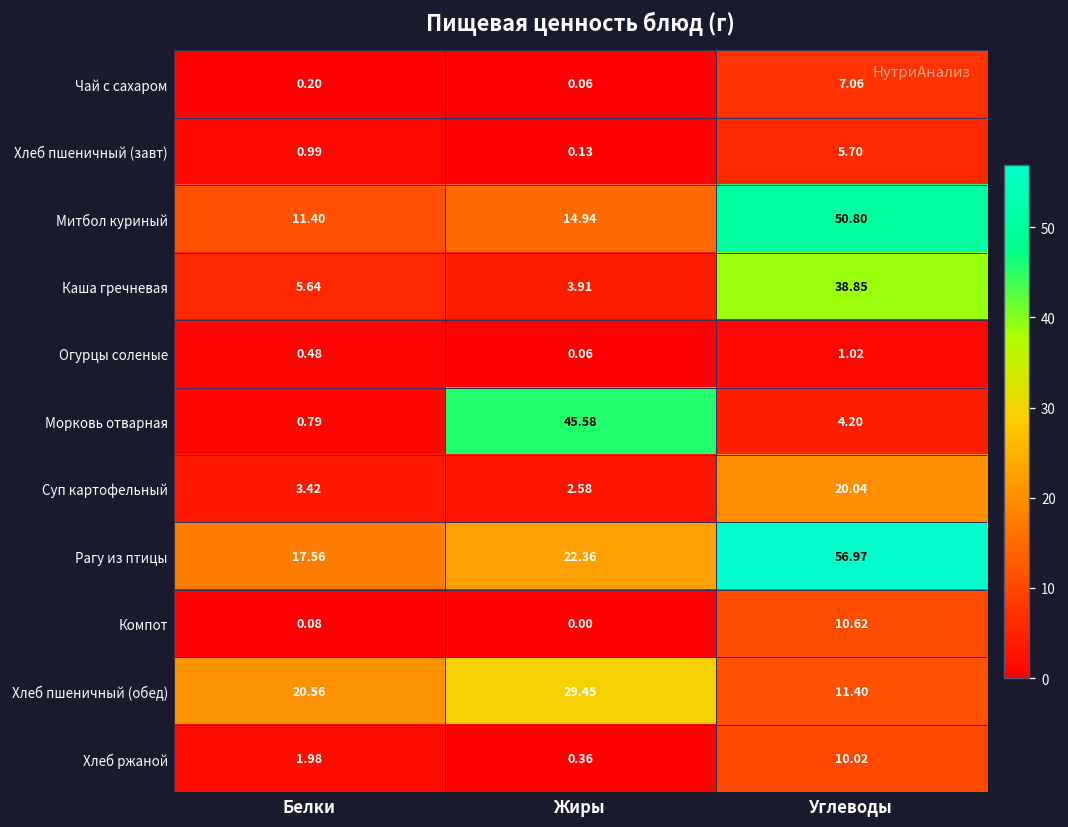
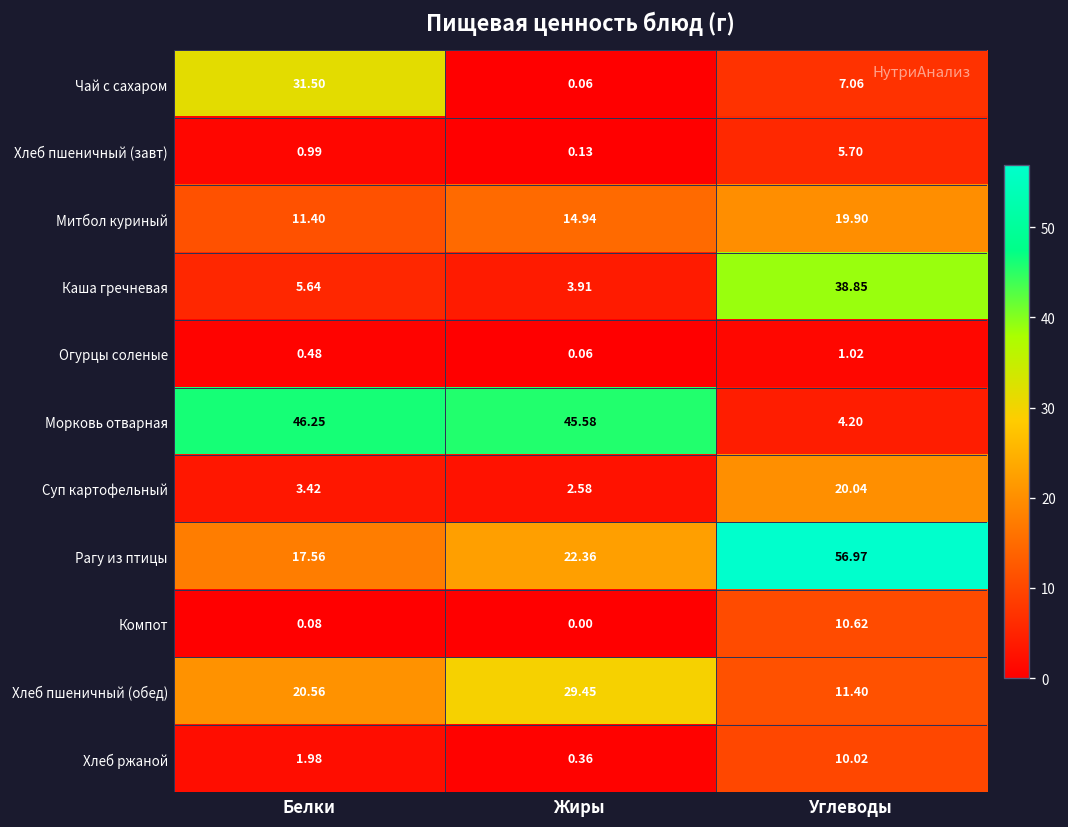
Чай с сахаром, Белки: 0.20 -> 31.50
Митбол куриный, Углеводы: 50.80 -> 19.90
Морковь отварная, Белки: 0.79 -> 46.25
